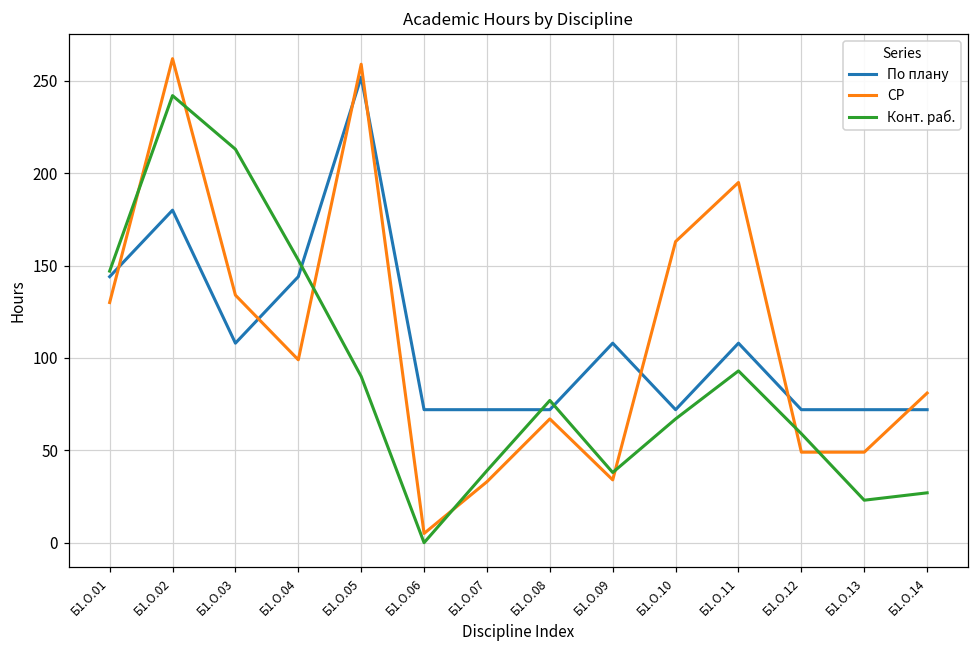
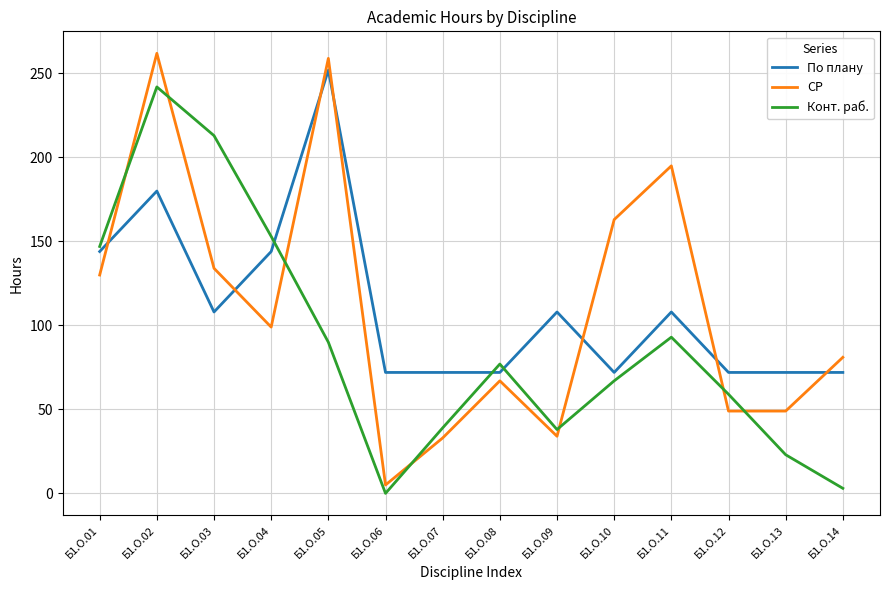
Конт. раб., Б1.О.14: 27 -> 3
